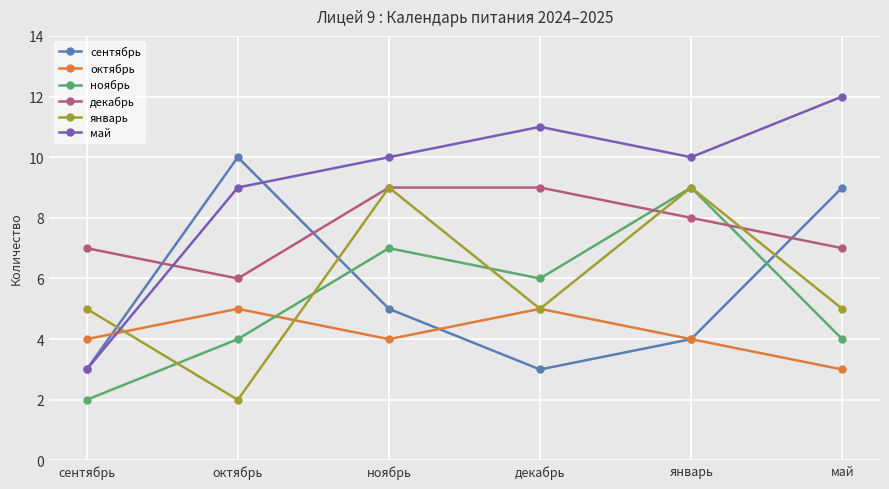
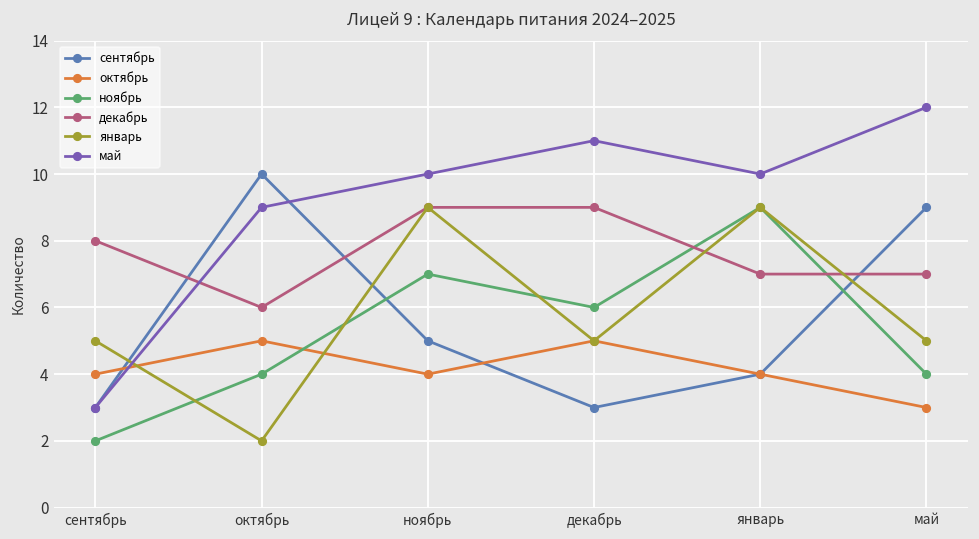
декабрь, сентябрь: 7 -> 8
декабрь, январь: 8 -> 7
